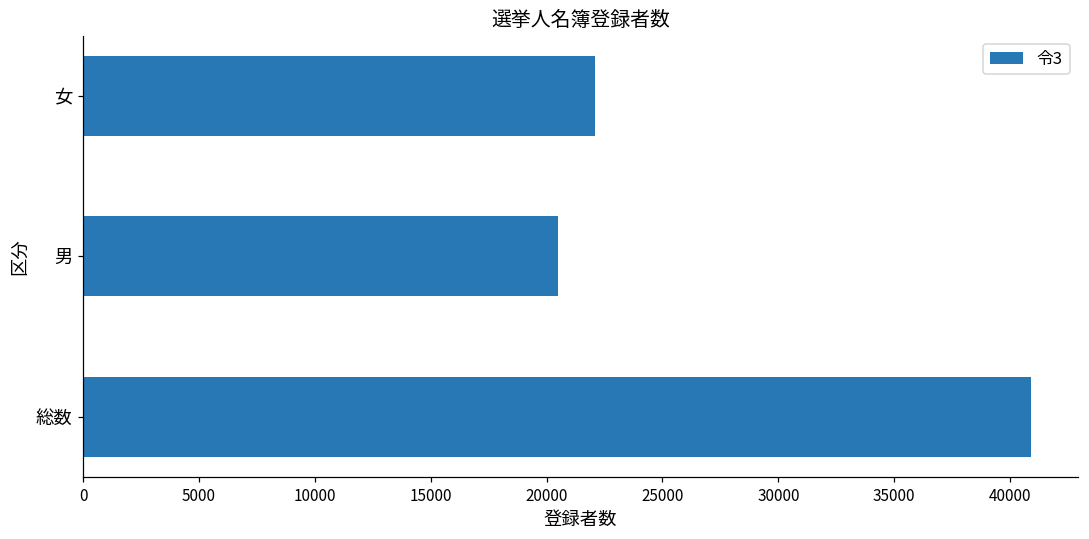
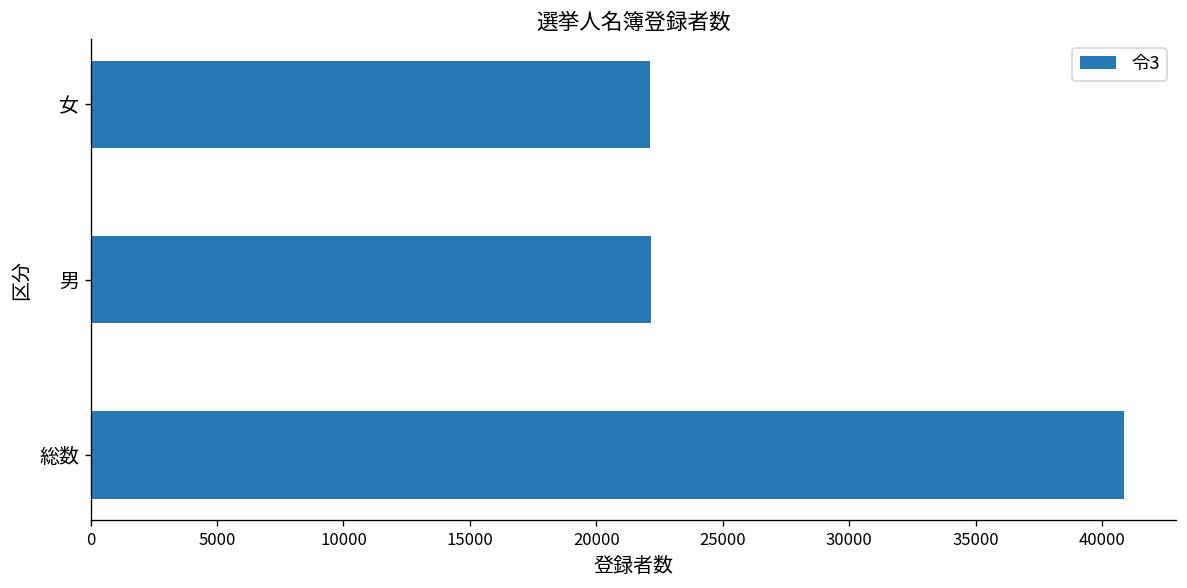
男: 20500 -> 22200
